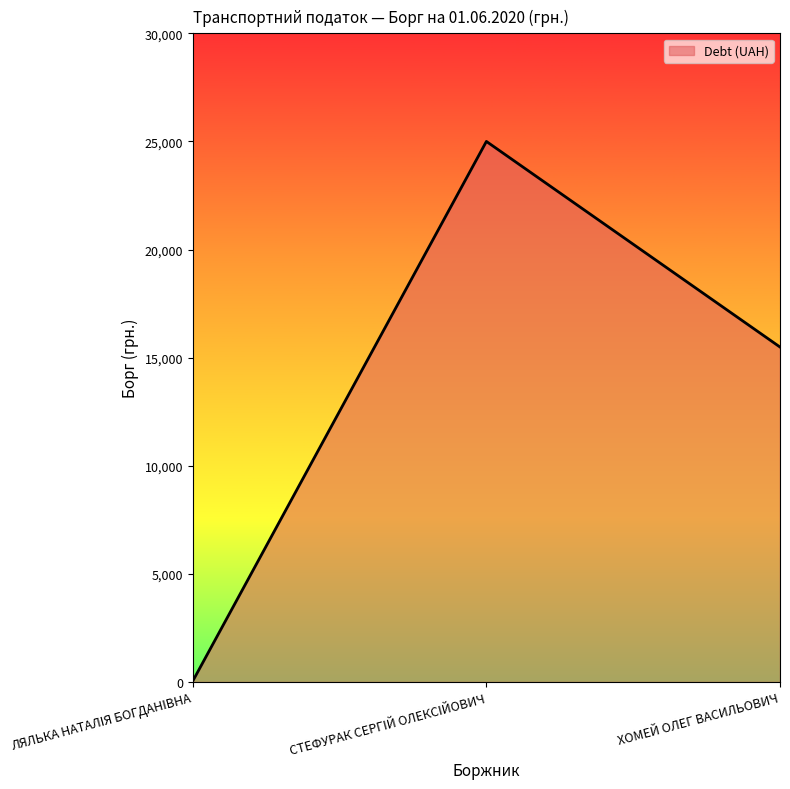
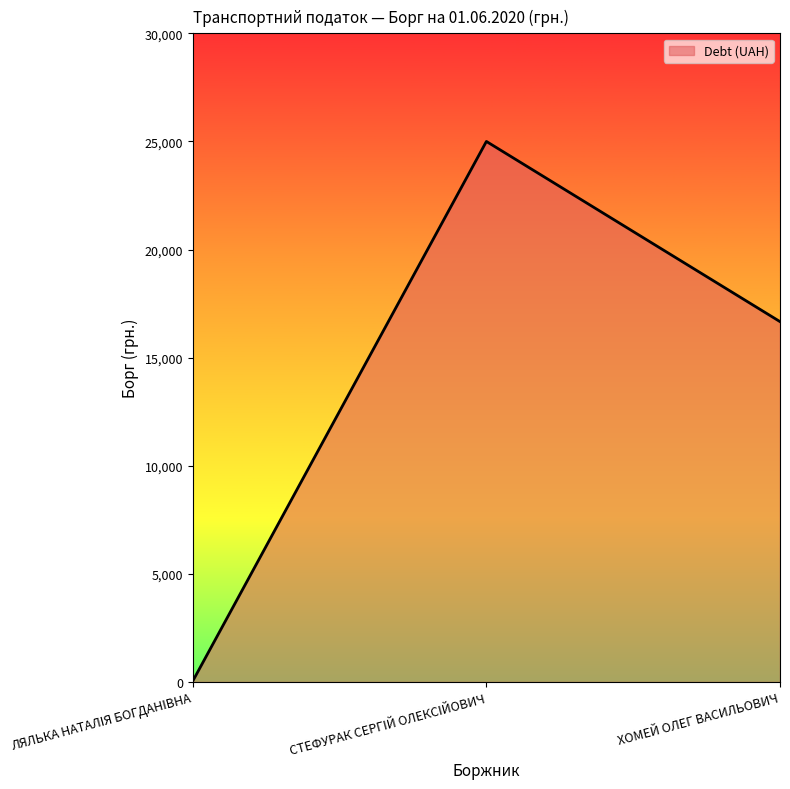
ХОМЕЙ ОЛЕГ ВАСИЛЬОВИЧ: 15,500 -> 16,700
